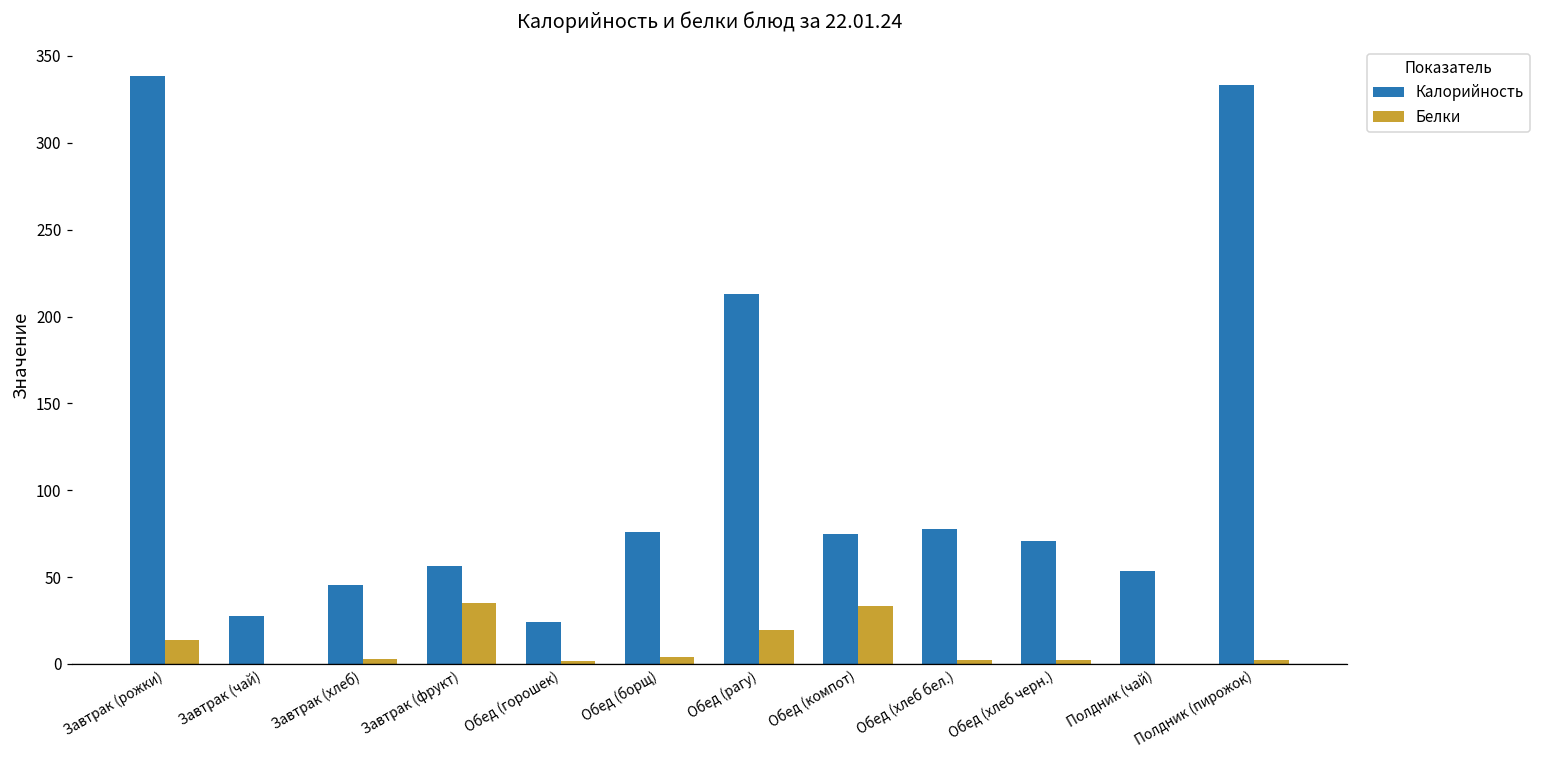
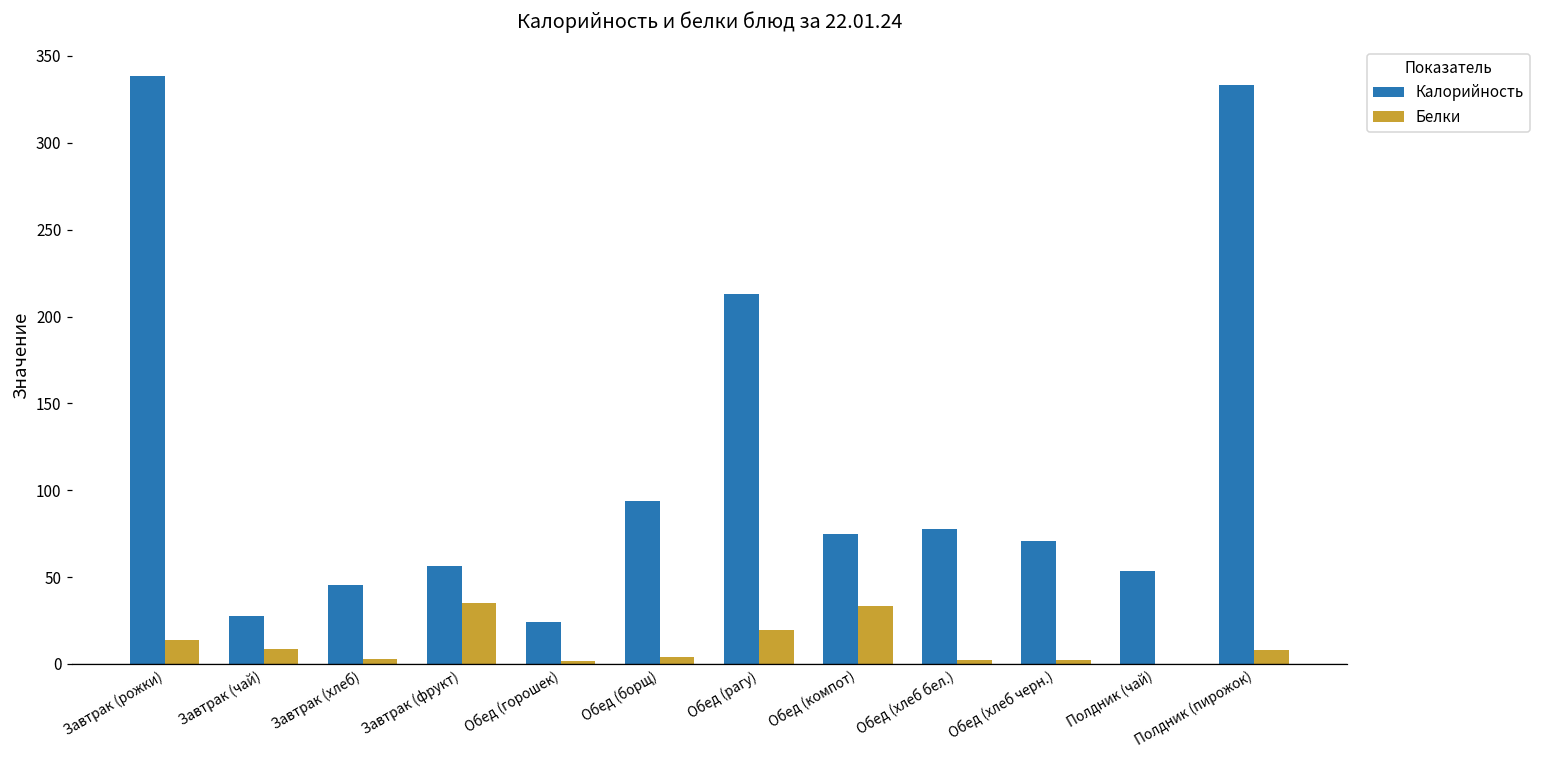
Белки, Завтрак (чай): 0 -> 9
Калорийность, Обед (борщ): 76 -> 94
Белки, Полдник (пирожок): 3 -> 8
